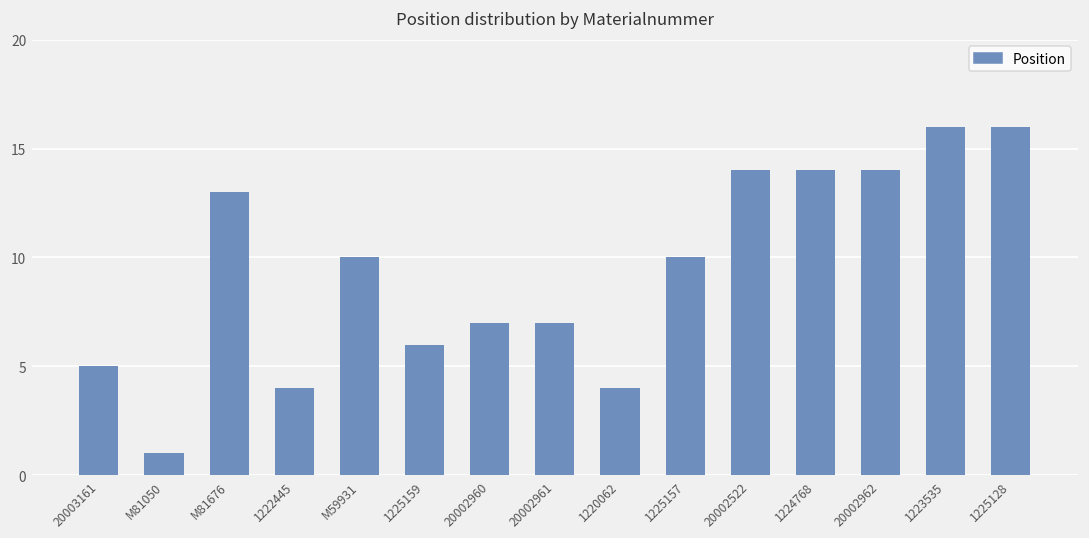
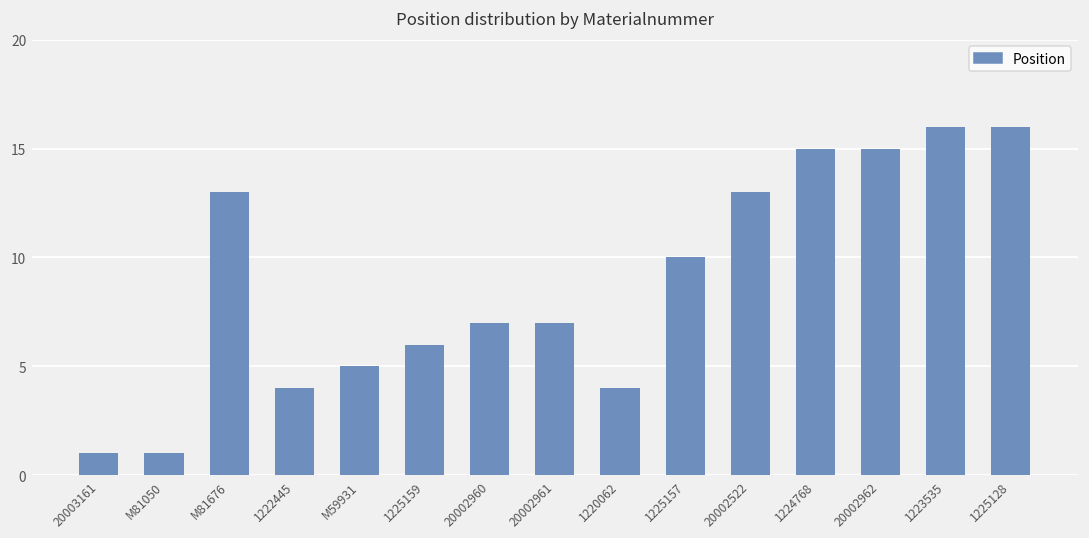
20003161: 5 -> 1
M59931: 10 -> 5
20002522: 14 -> 13
1224768: 14 -> 15
20002962: 14 -> 15
